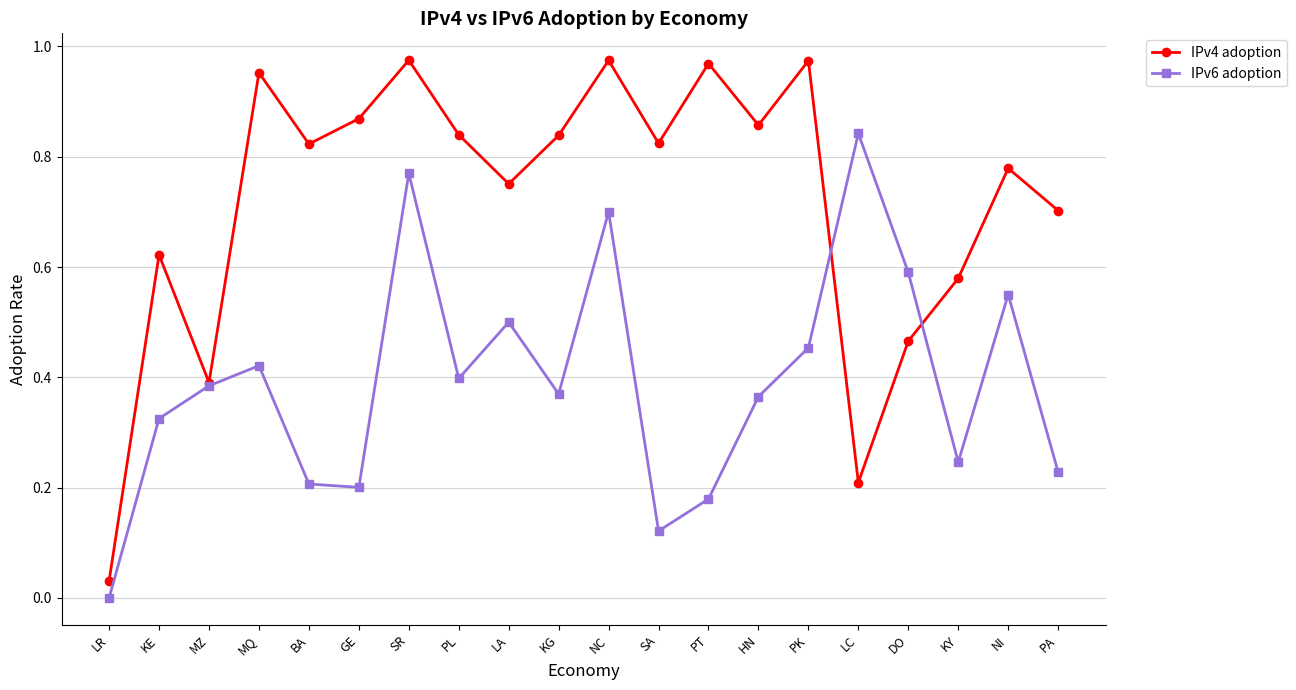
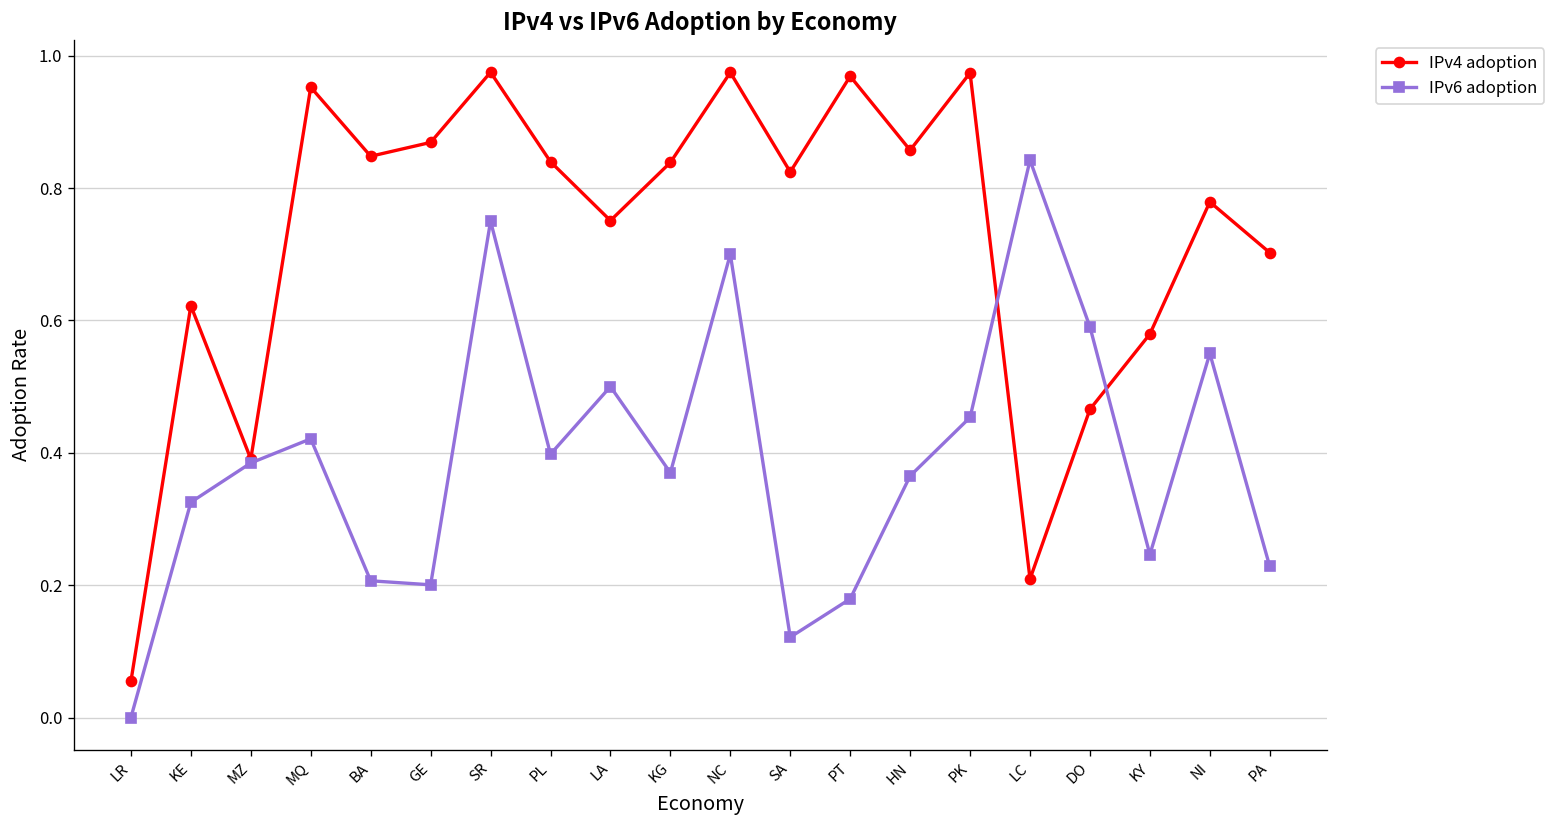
IPv4 adoption, LR: 0.03 -> 0.05
IPv4 adoption, BA: 0.82 -> 0.85
IPv6 adoption, SR: 0.77 -> 0.75
